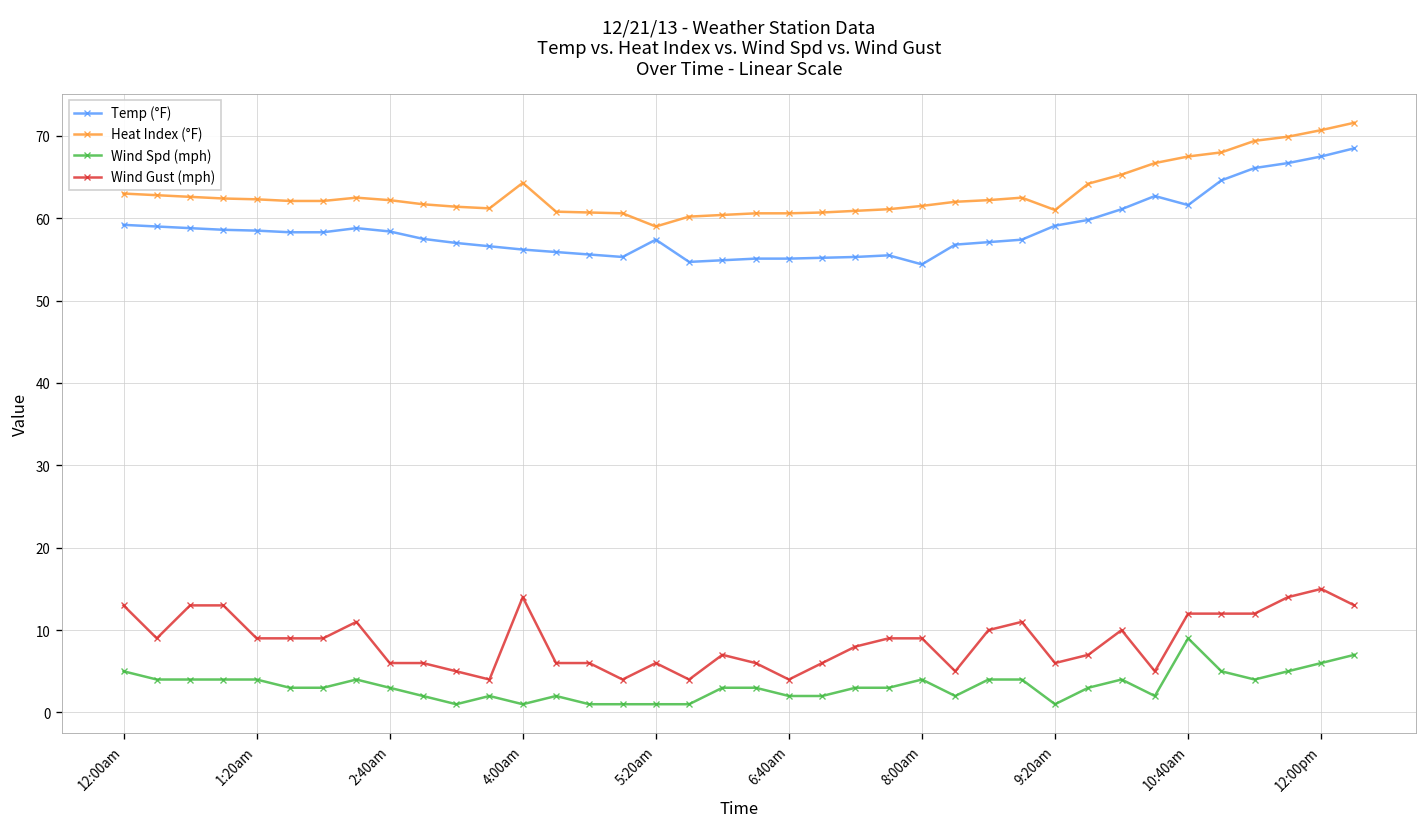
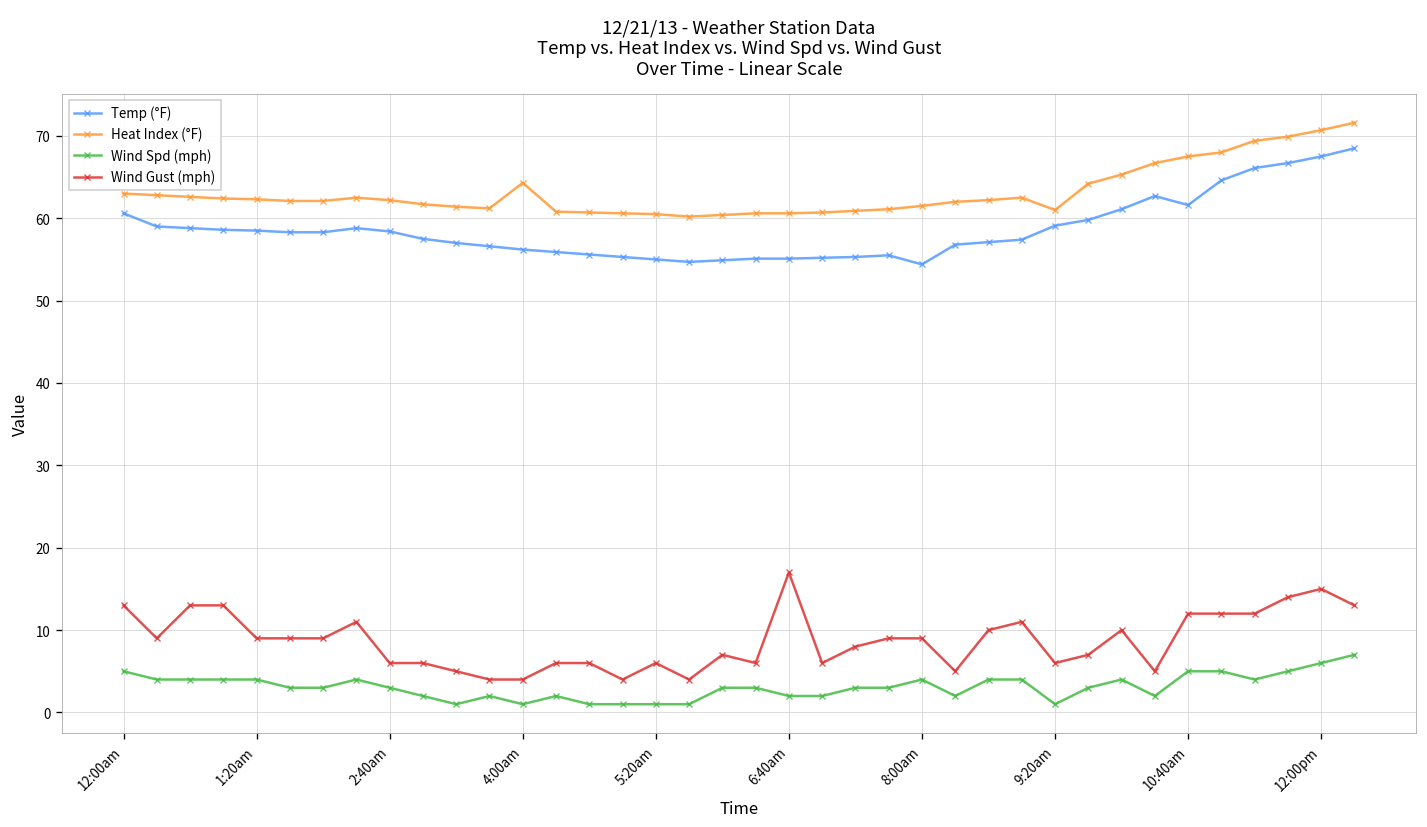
Temp (°F), 12:00am: 59 -> 61
Wind Gust (mph), 4:00am: 14 -> 4
Temp (°F), 5:20am: 57 -> 55
Heat Index (°F), 5:20am: 59 -> 61
Wind Gust (mph), 6:40am: 4 -> 17
Wind Spd (mph), 10:40am: 9 -> 5
